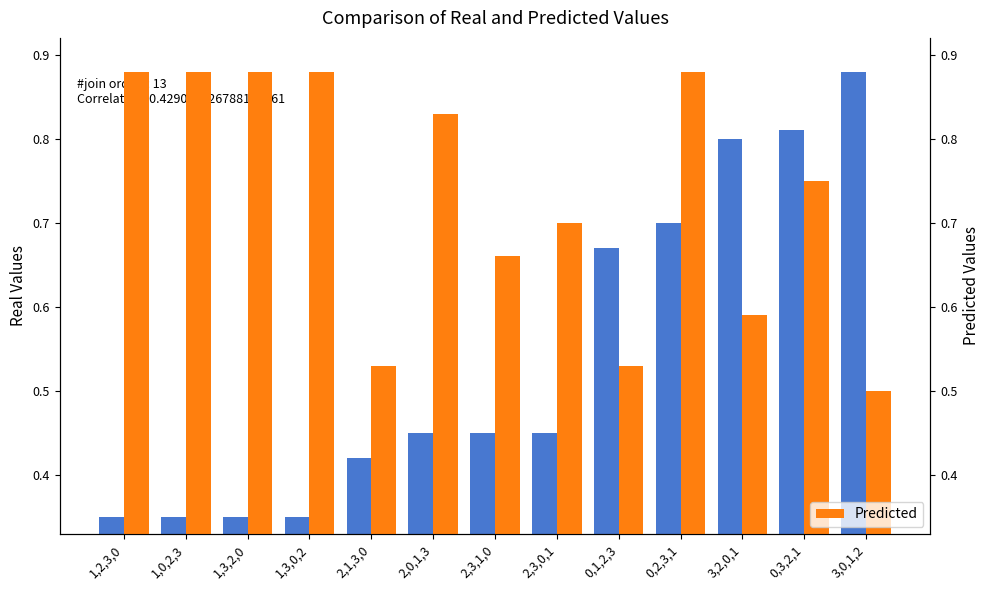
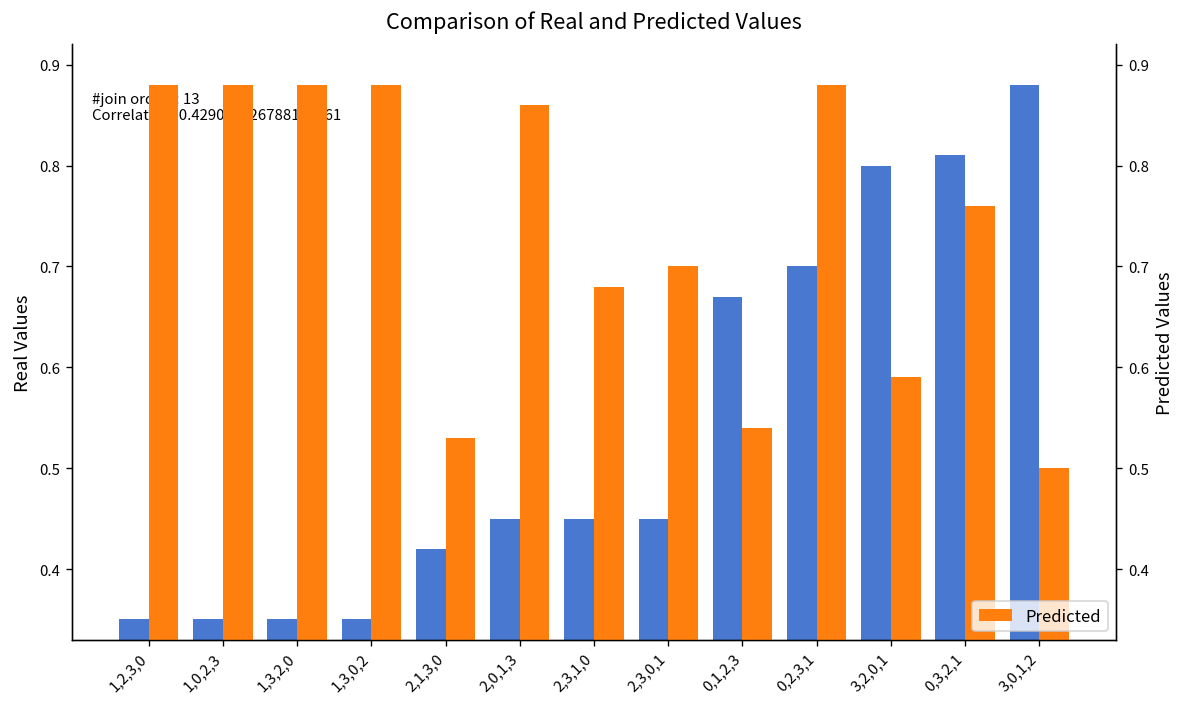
Predicted, 2,0,1,3: 0.83 -> 0.86
Predicted, 2,3,1,0: 0.66 -> 0.68
Predicted, 0,1,2,3: 0.53 -> 0.54
Predicted, 0,3,2,1: 0.75 -> 0.76
